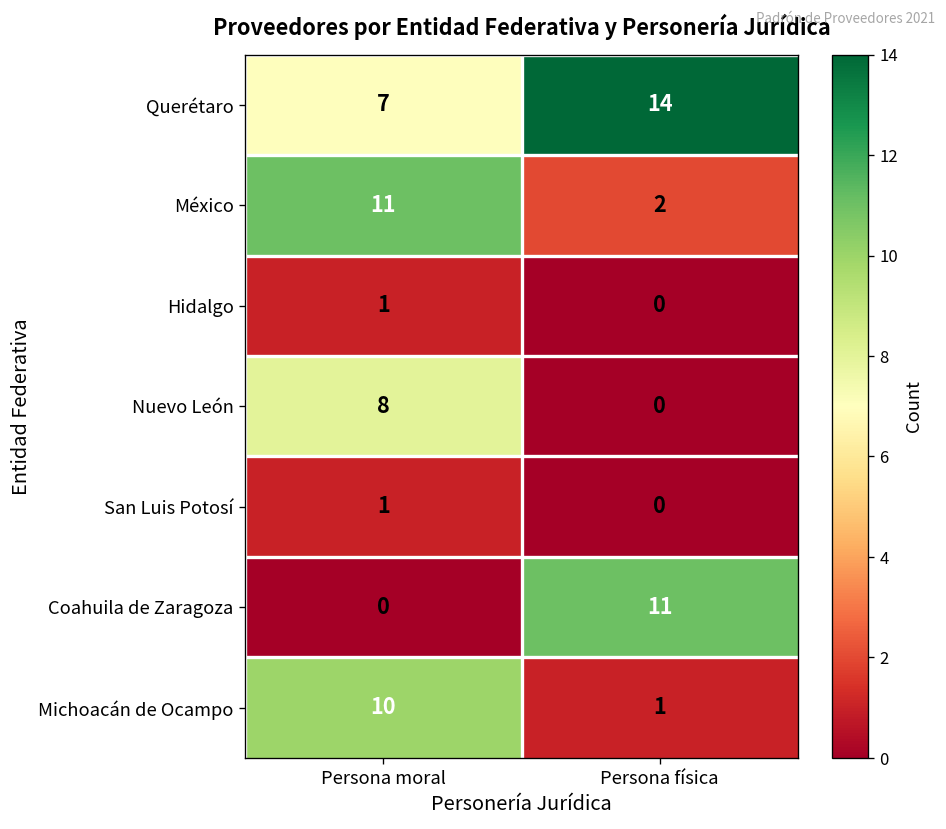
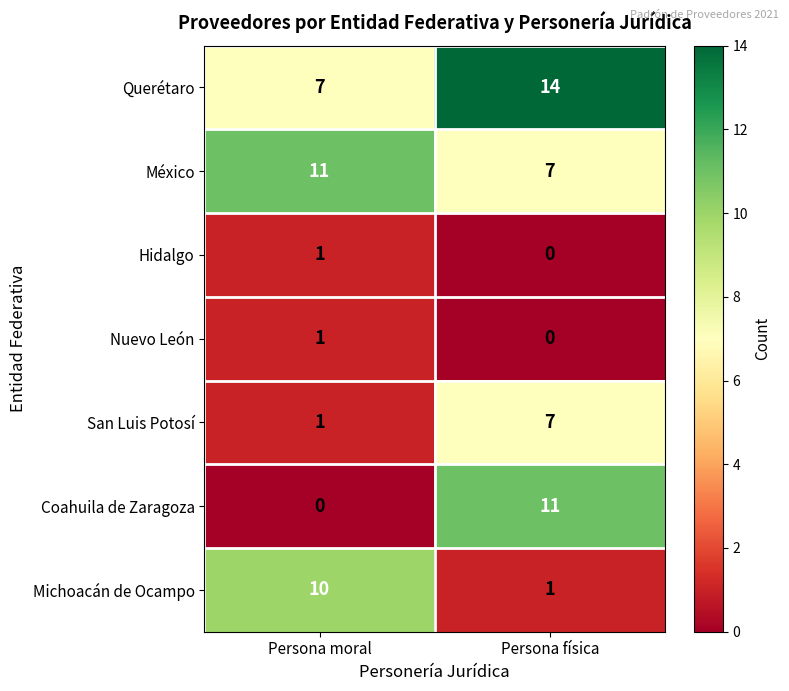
México, Persona física: 2 -> 7
Nuevo León, Persona moral: 8 -> 1
San Luis Potosí, Persona física: 0 -> 7
